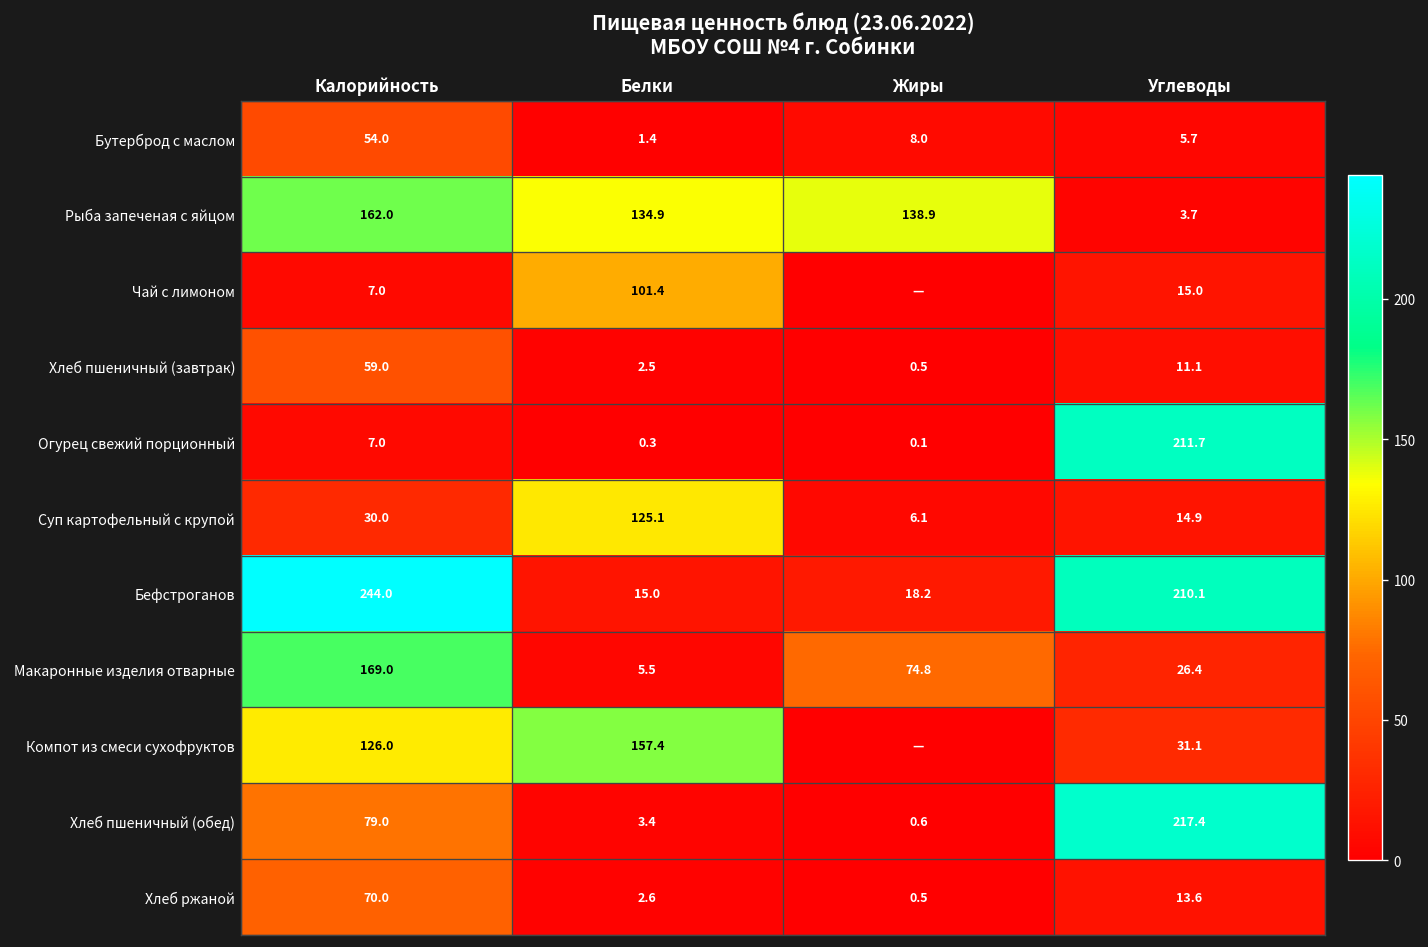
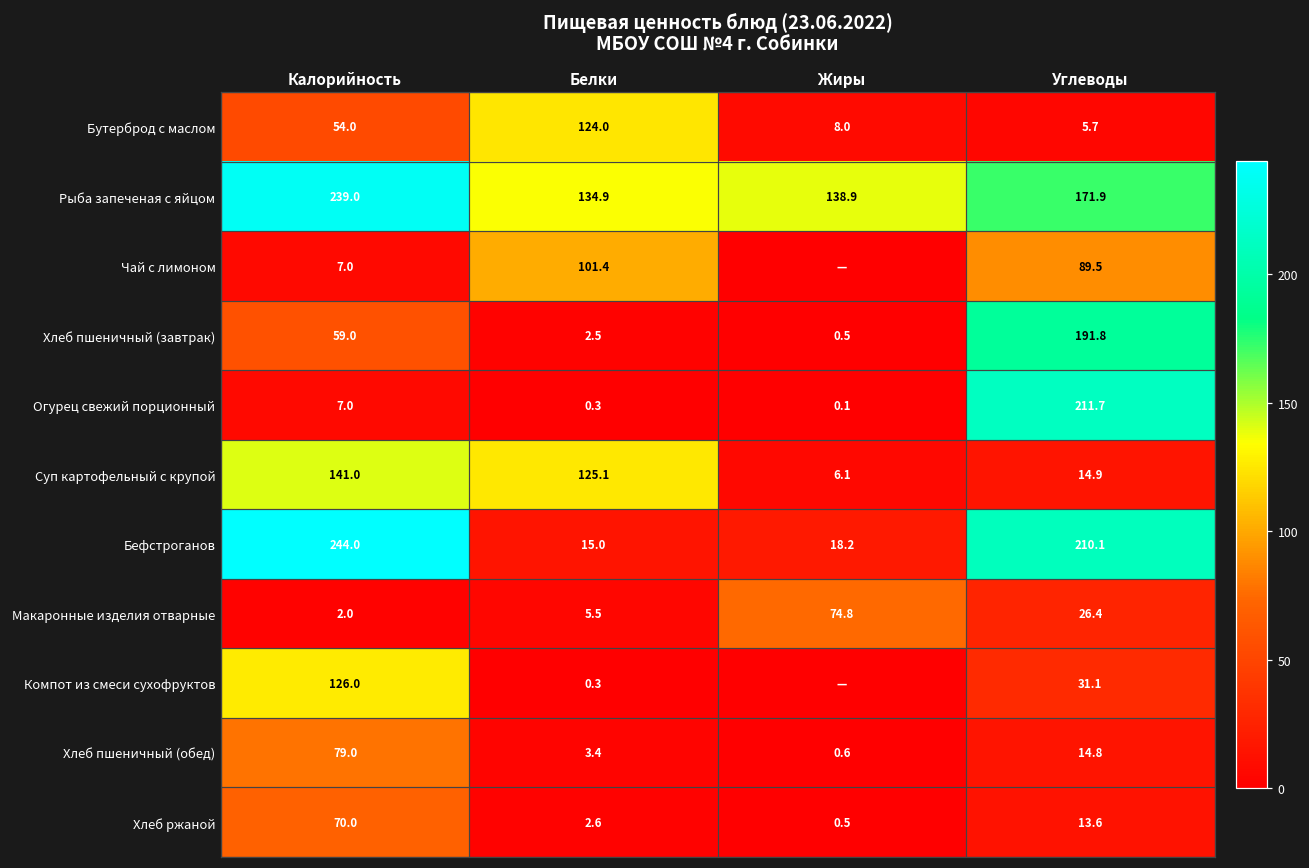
Бутерброд с маслом, Белки: 1.4 -> 124.0
Рыба запеченая с яйцом, Калорийность: 162.0 -> 239.0
Рыба запеченая с яйцом, Углеводы: 3.7 -> 171.9
Чай с лимоном, Углеводы: 15.0 -> 89.5
Хлеб пшеничный (завтрак), Углеводы: 11.1 -> 191.8
Суп картофельный с крупой, Калорийность: 30.0 -> 141.0
Макаронные изделия отварные, Калорийность: 169.0 -> 2.0
Компот из смеси сухофруктов, Белки: 157.4 -> 0.3
Хлеб пшеничный (обед), Углеводы: 217.4 -> 14.8
